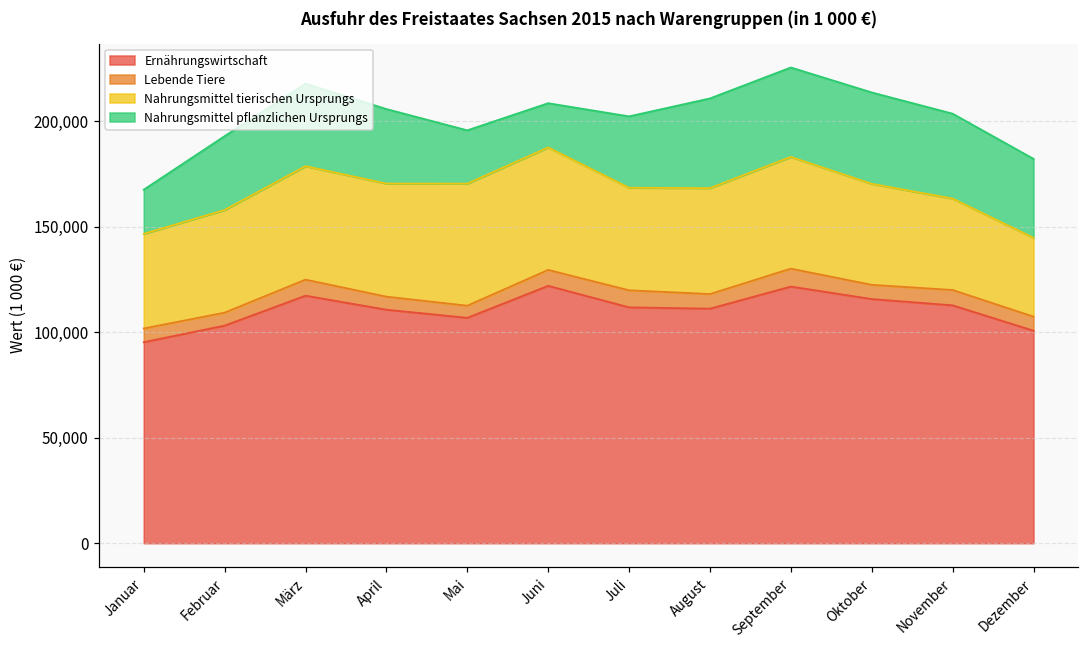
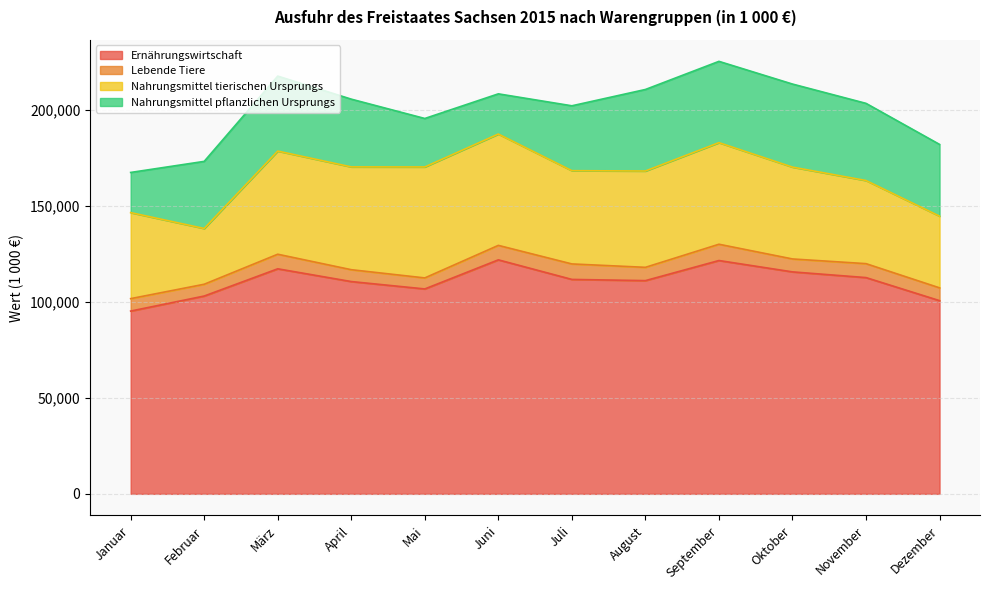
Nahrungsmittel tierischen Ursprungs, Februar: 49,000 -> 29,000
